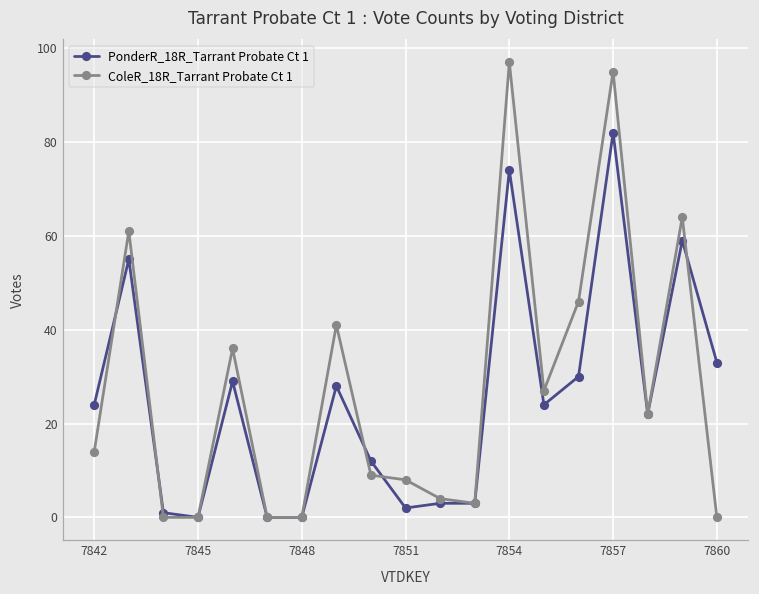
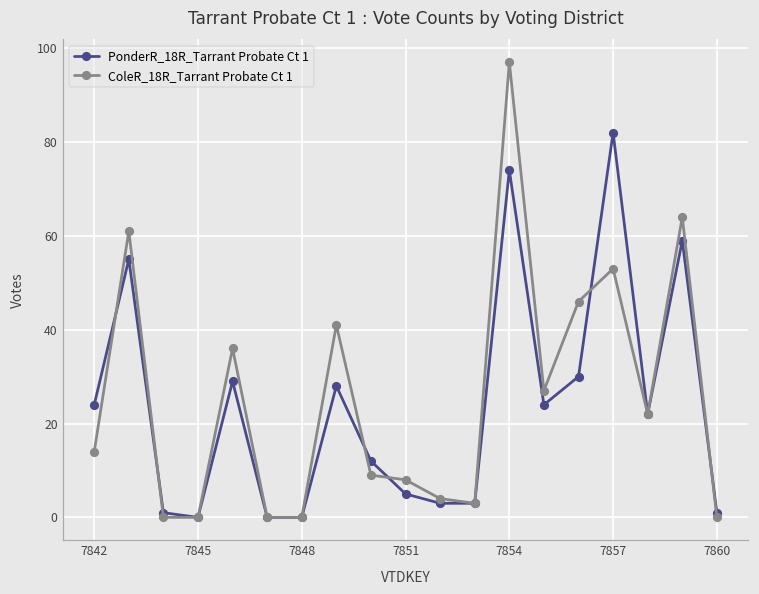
PonderR_18R_Tarrant Probate Ct 1, 7851: 2 -> 5
ColeR_18R_Tarrant Probate Ct 1, 7857: 95 -> 53
PonderR_18R_Tarrant Probate Ct 1, 7860: 33 -> 1
